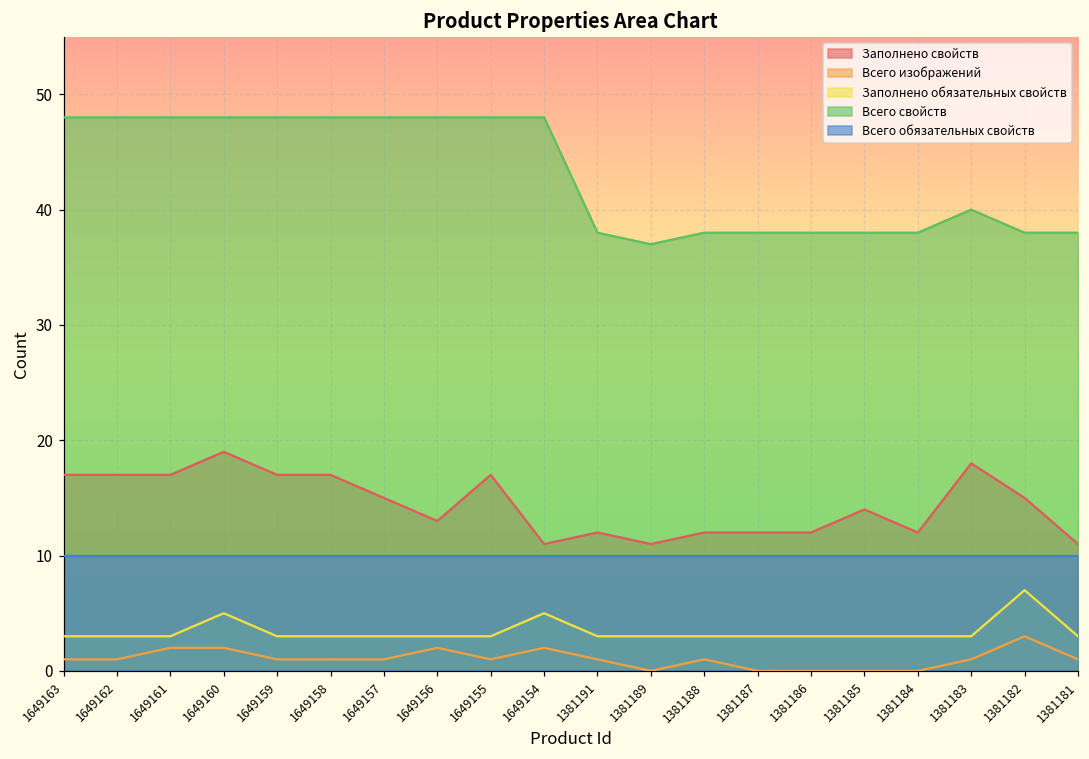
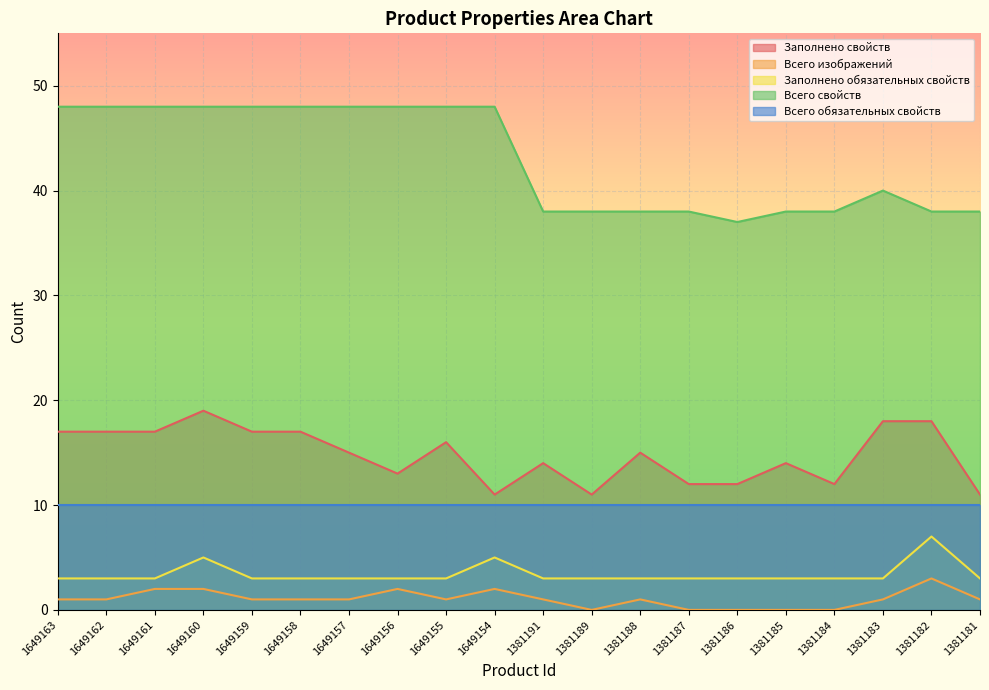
Заполнено свойств, 1649155: 17 -> 16
Заполнено свойств, 1381191: 12 -> 14
Всего свойств, 1381189: 37 -> 38
Заполнено свойств, 1381188: 12 -> 15
Всего свойств, 1381186: 38 -> 37
Заполнено свойств, 1381182: 15 -> 18
